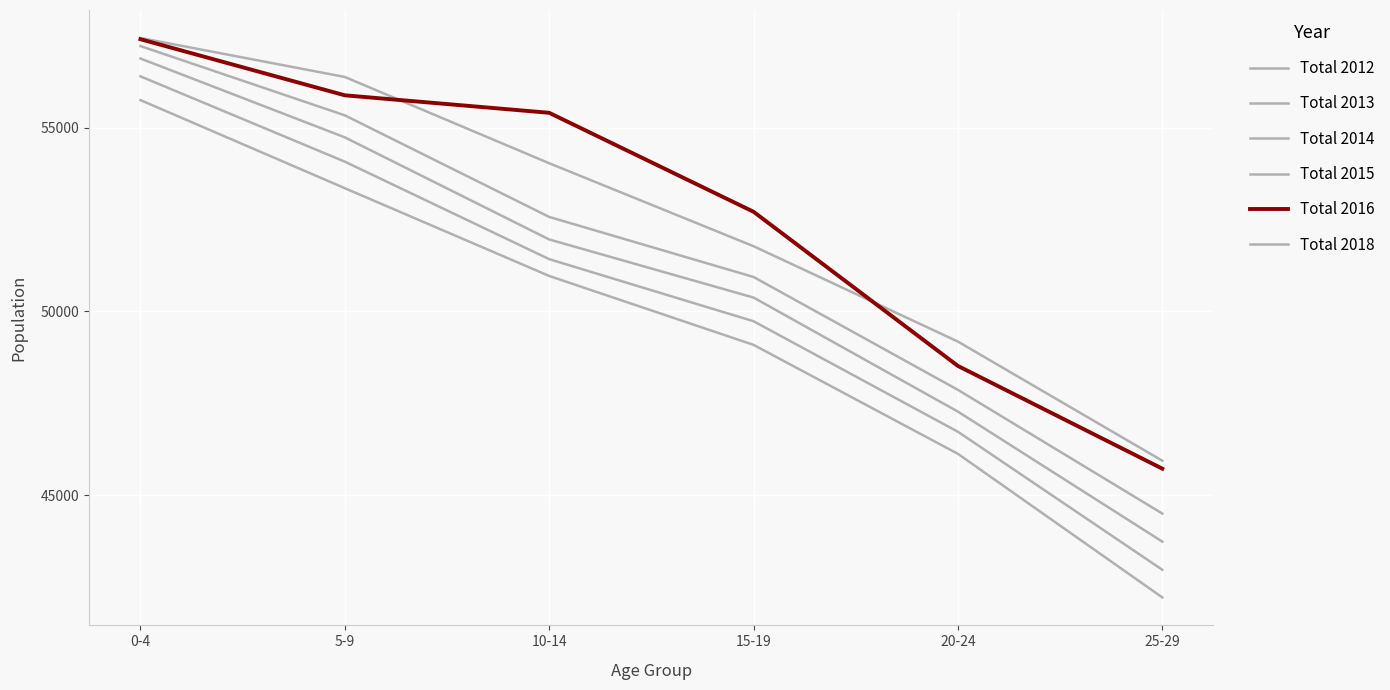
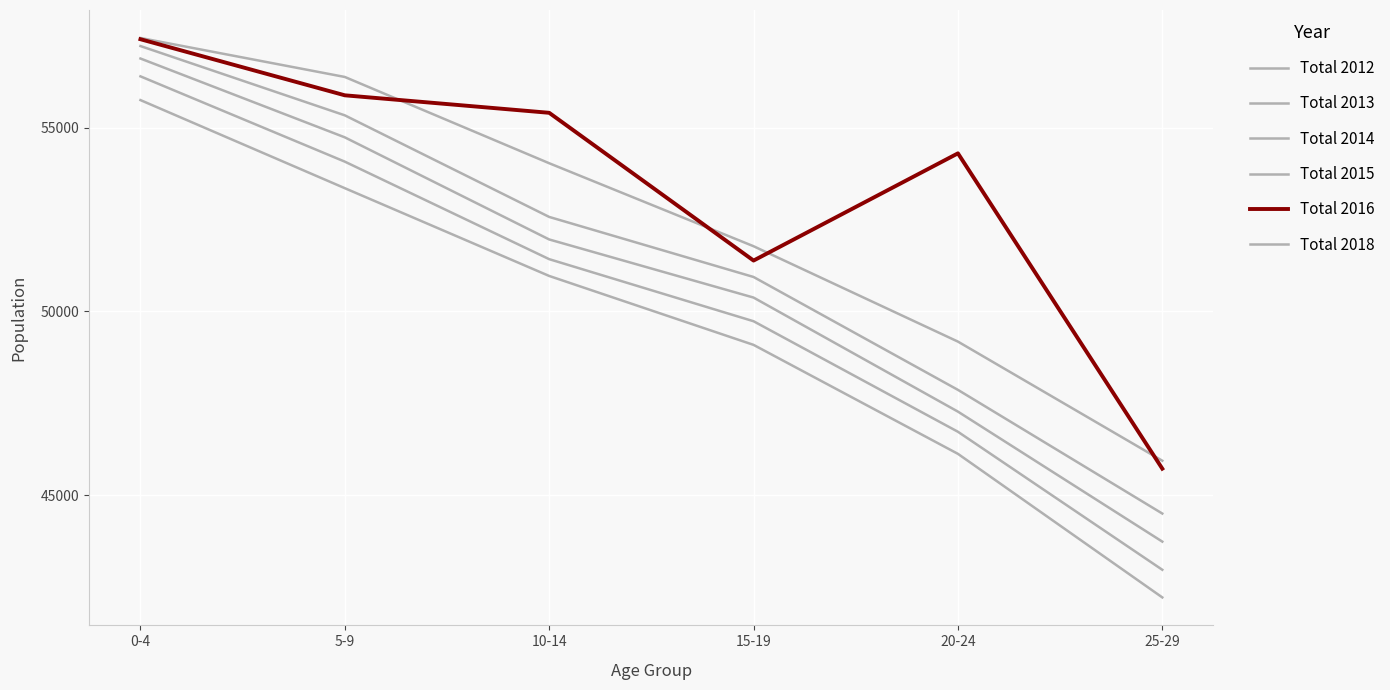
Total 2016, 15-19: 52700 -> 51400
Total 2016, 20-24: 48500 -> 54300
